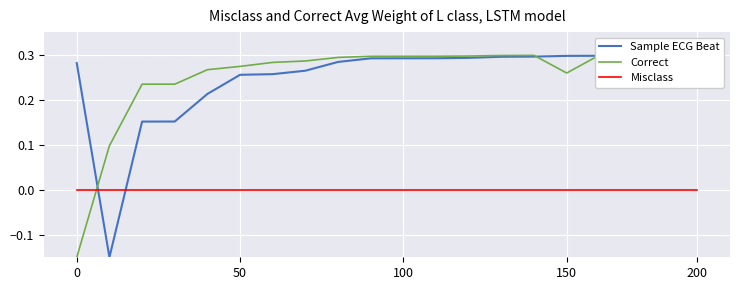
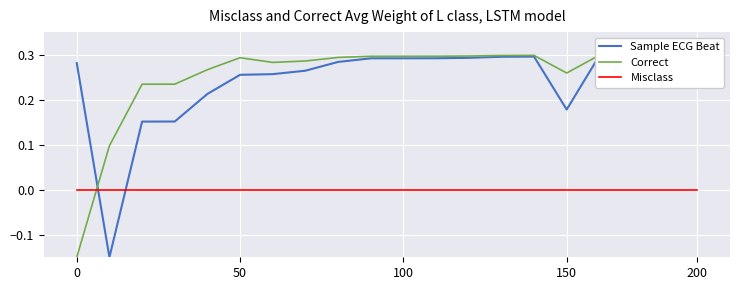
Correct, 50: 0.27 -> 0.29
Sample ECG Beat, 150: 0.30 -> 0.18
